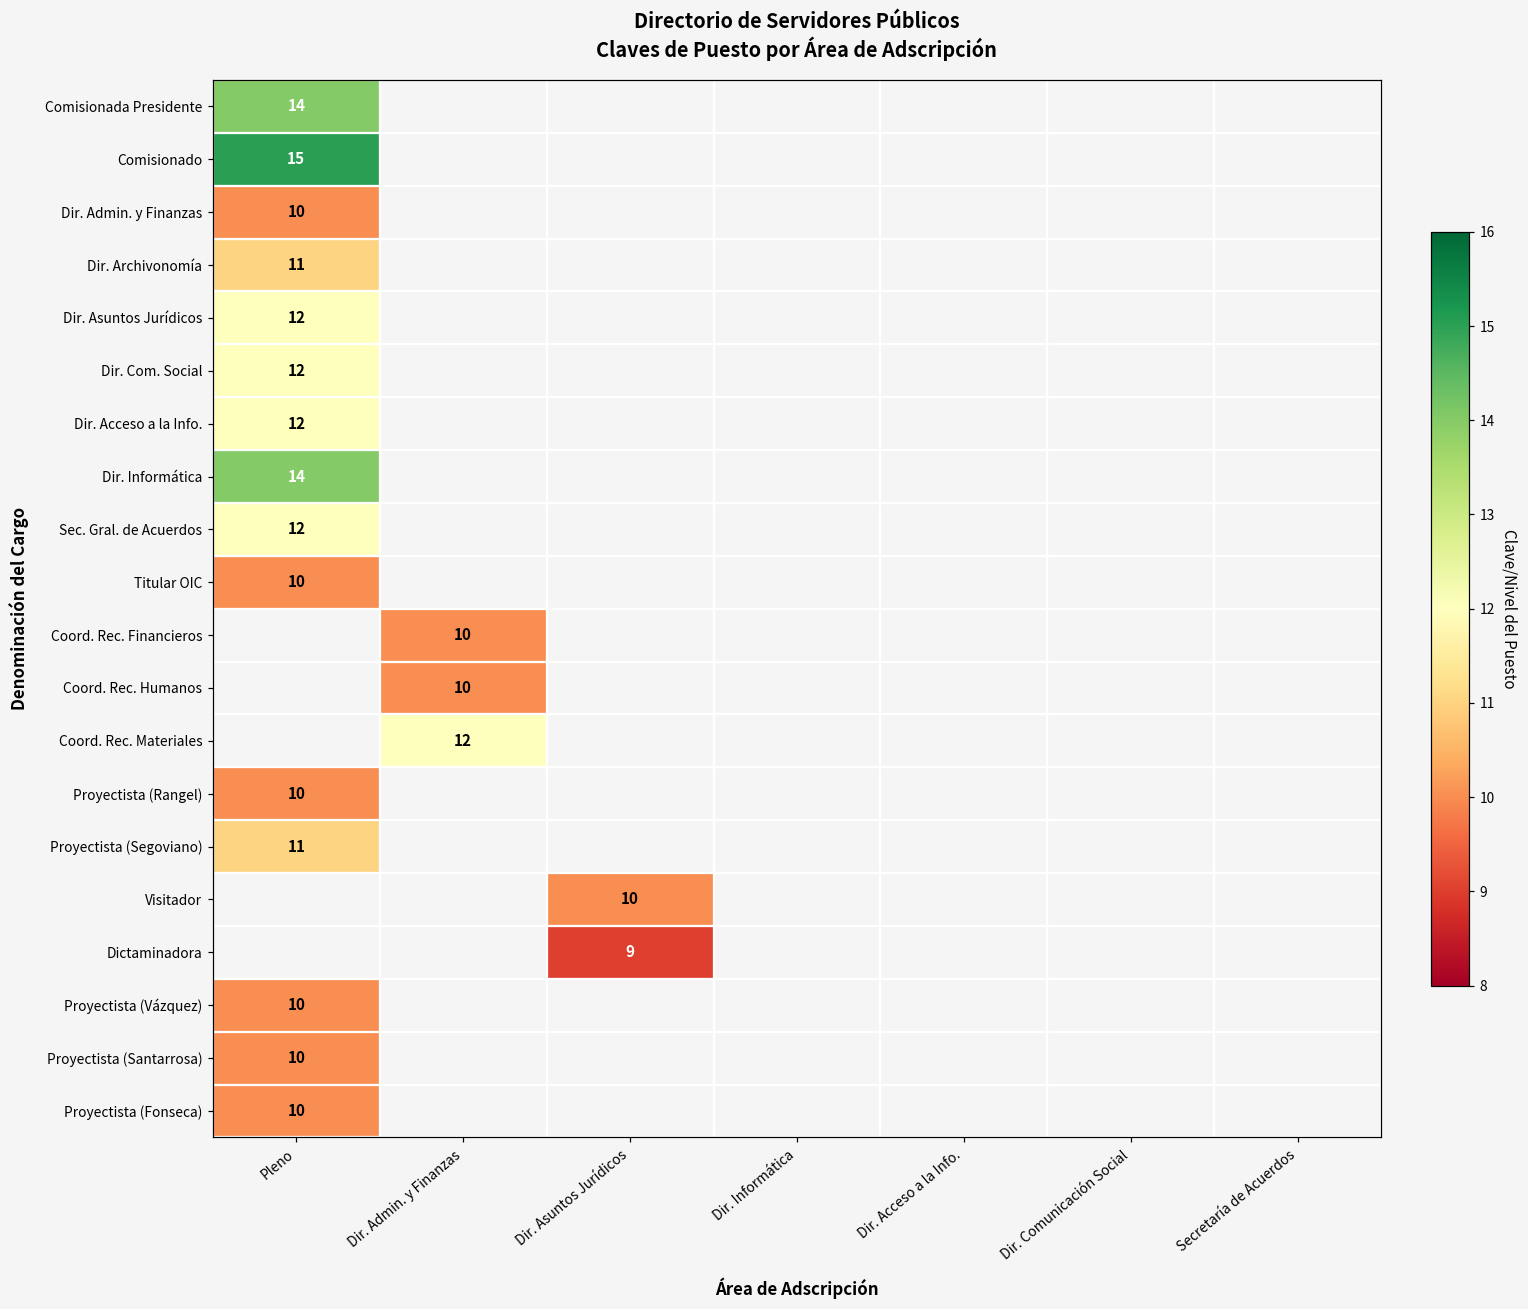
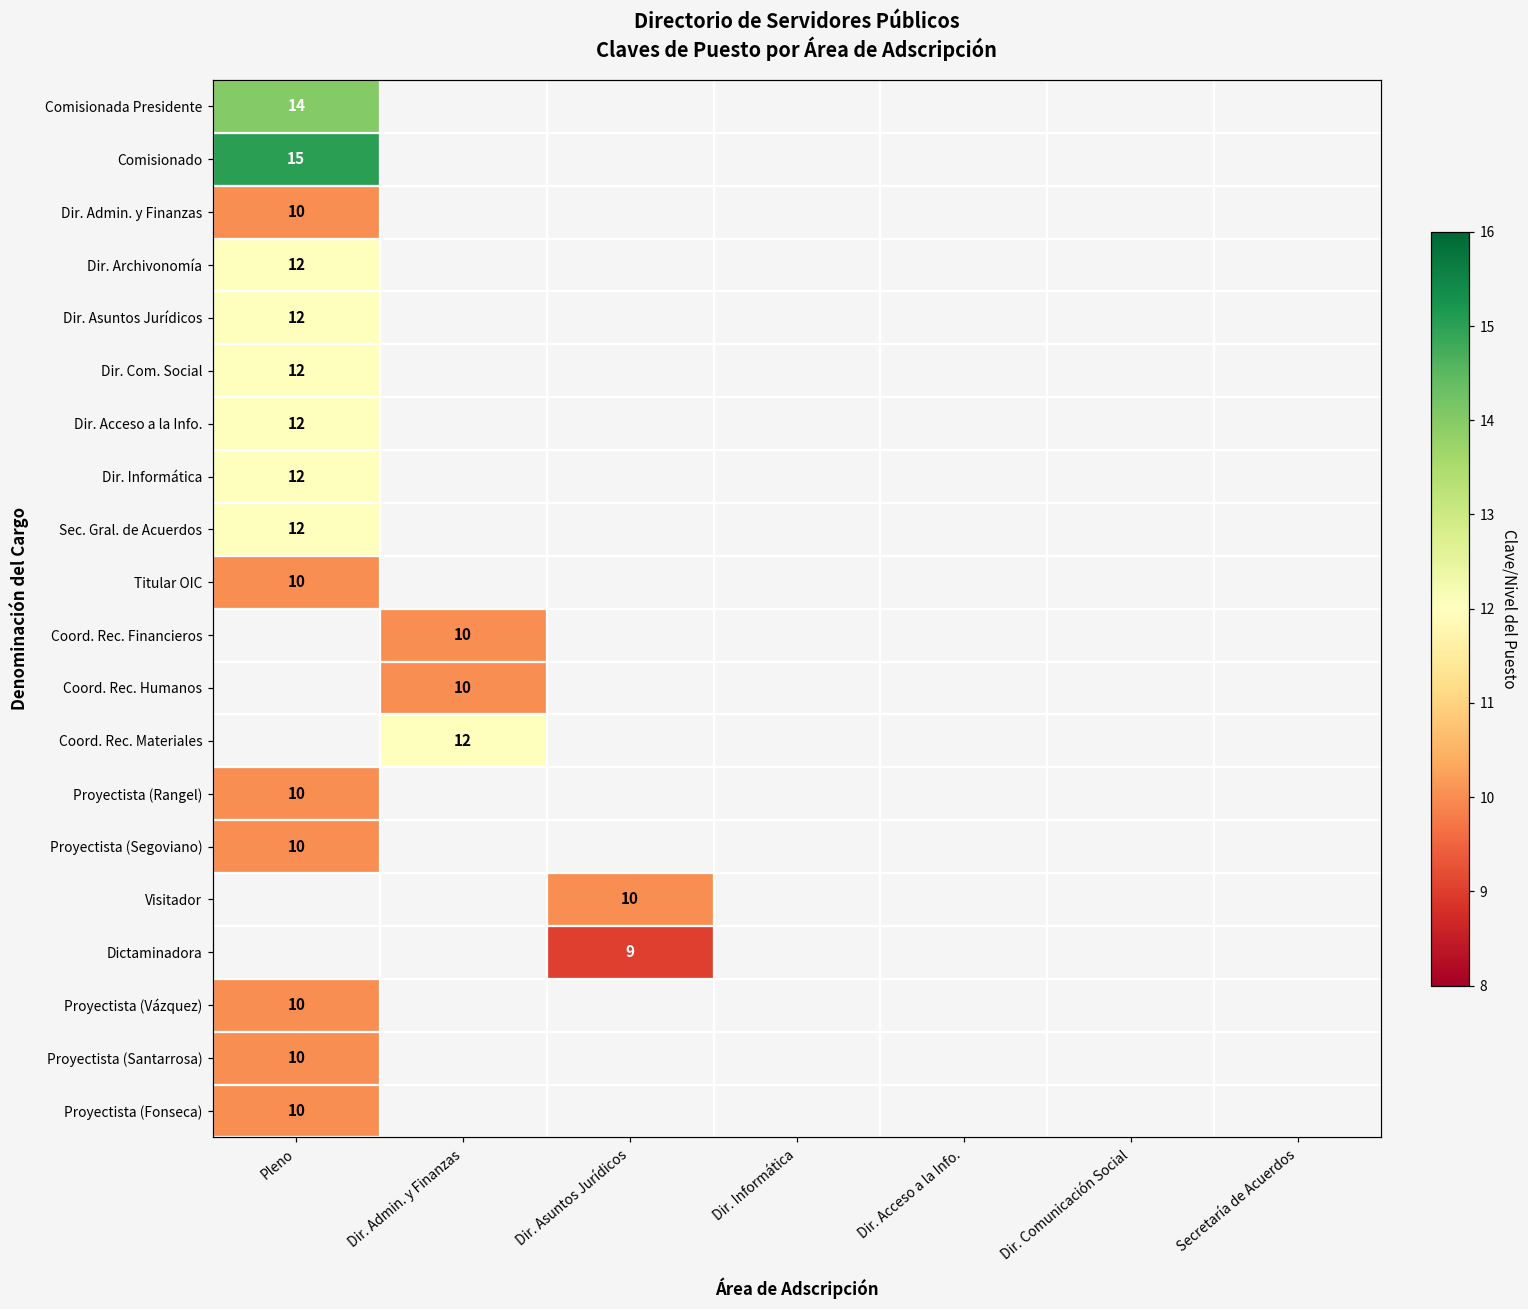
Dir. Archivonomía, Pleno: 11 -> 12
Dir. Informática, Pleno: 14 -> 12
Proyectista (Segoviano), Pleno: 11 -> 10
